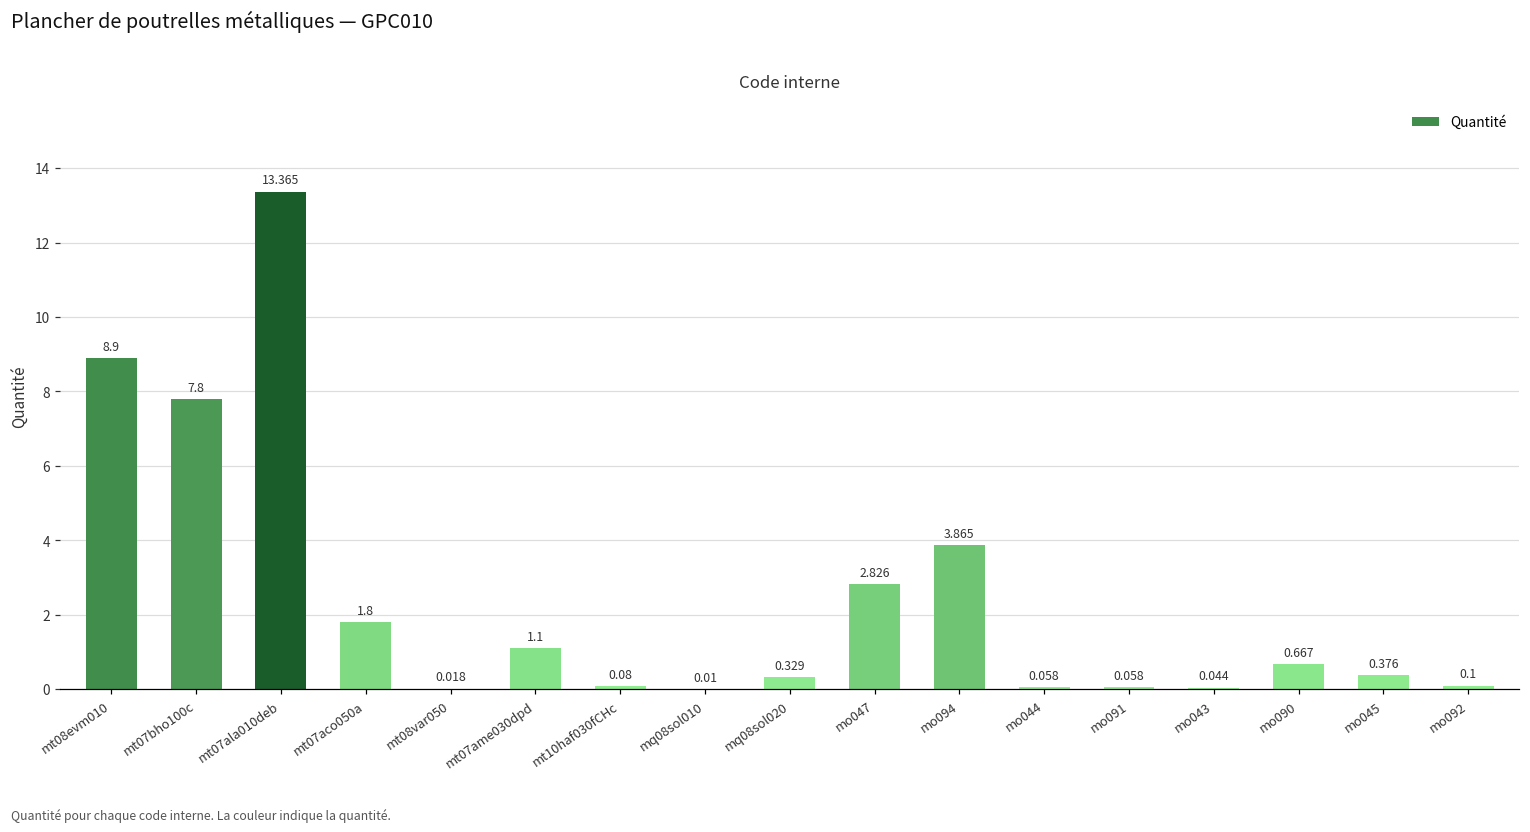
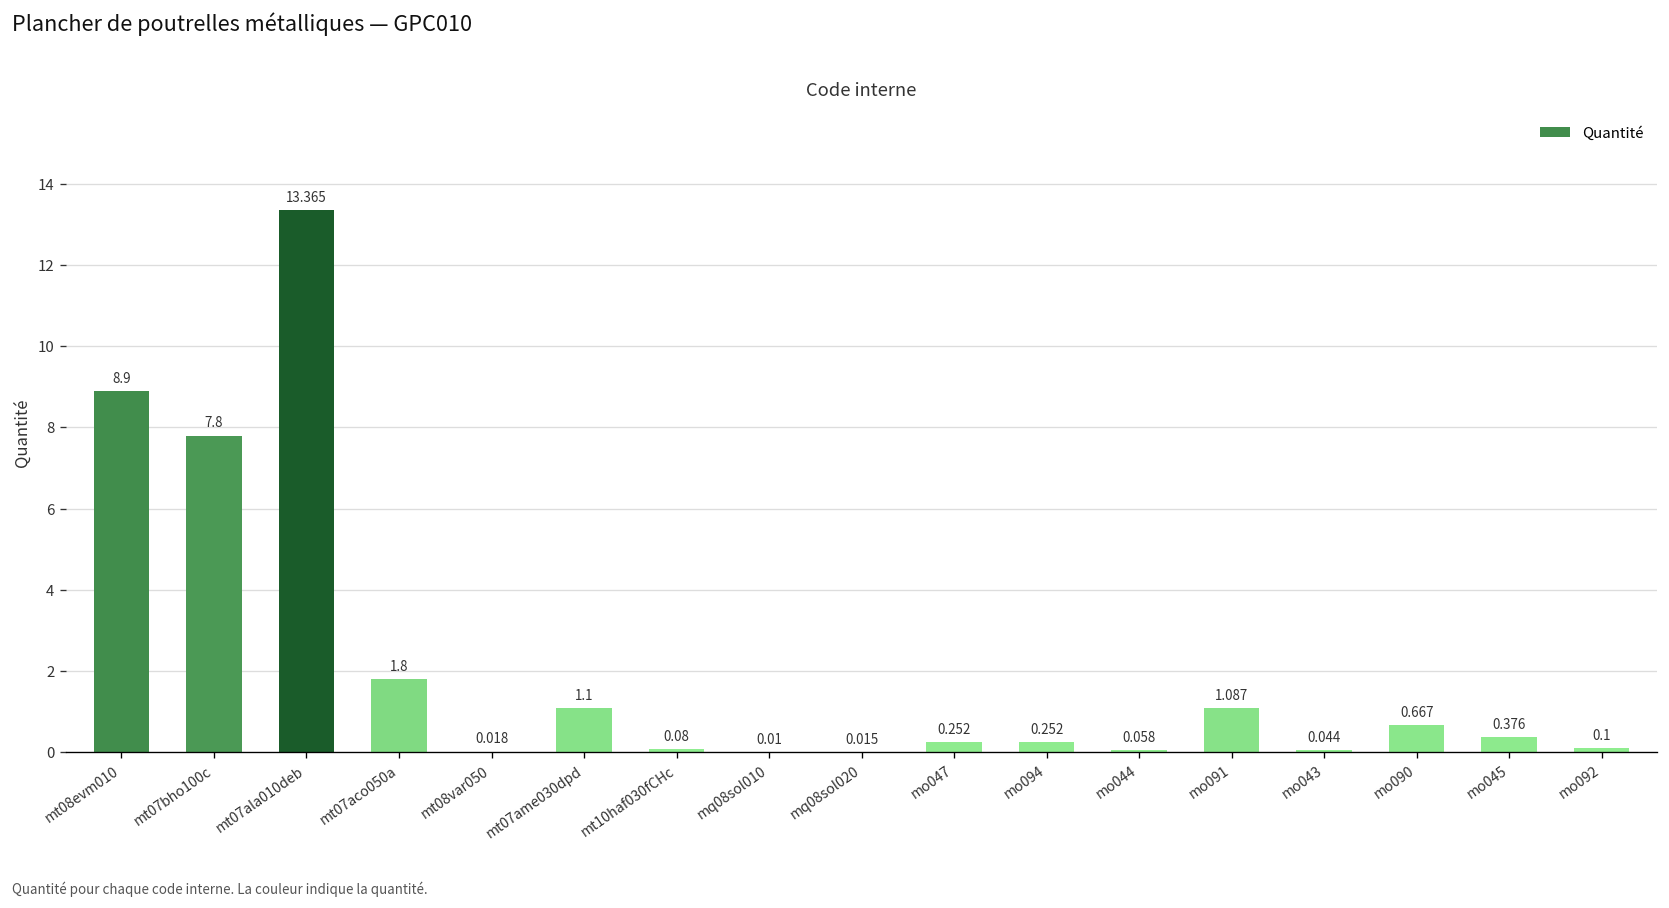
mq08sol020: 0.329 -> 0.015
mo047: 2.826 -> 0.252
mo094: 3.865 -> 0.252
mo091: 0.058 -> 1.087
